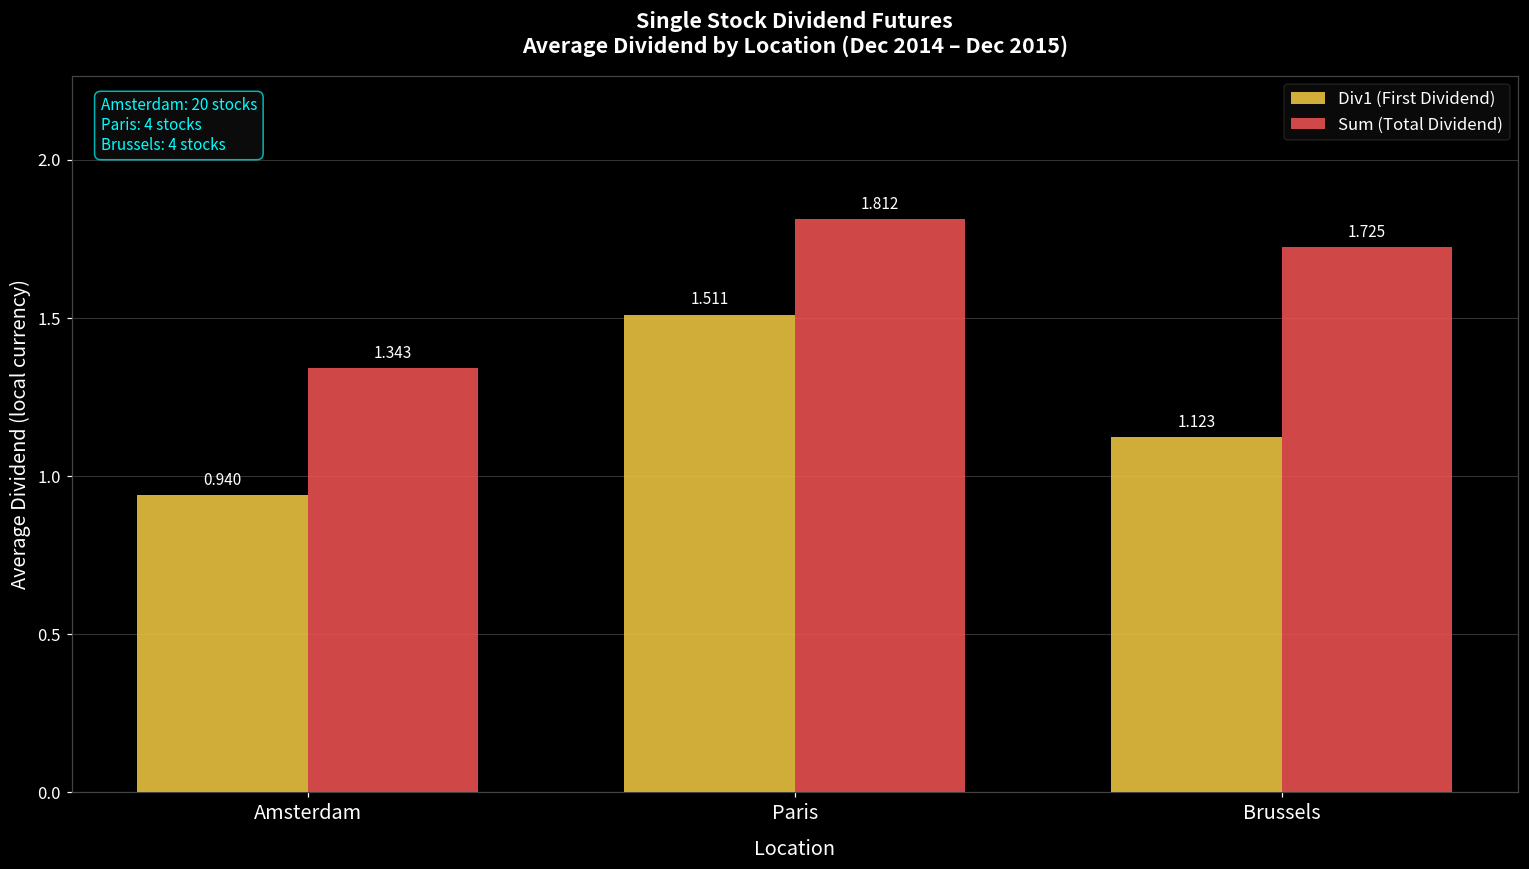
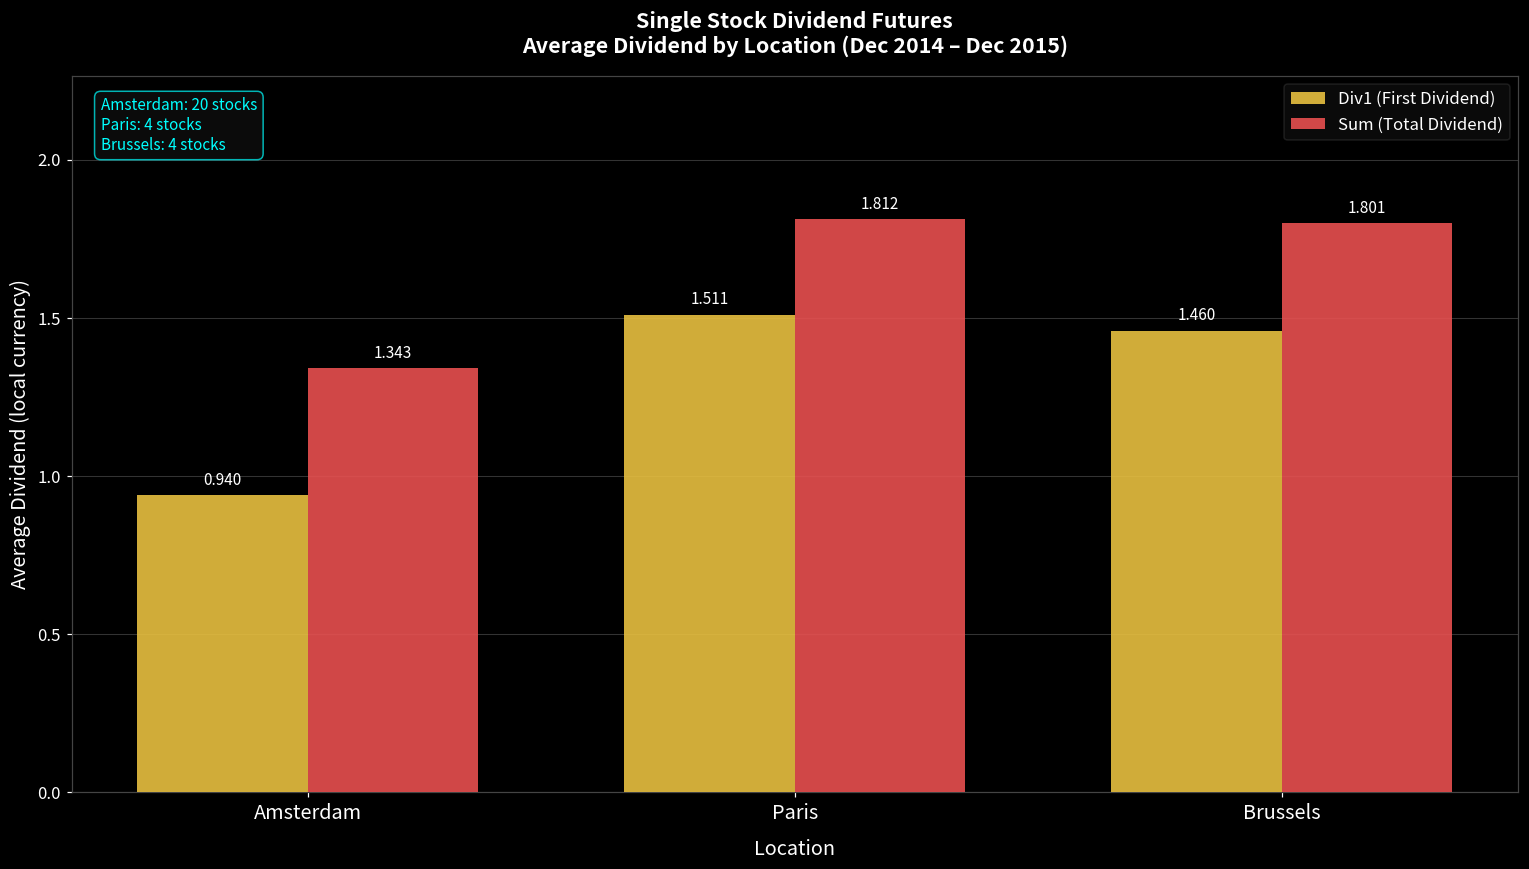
Div1 (First Dividend), Brussels: 1.123 -> 1.460
Sum (Total Dividend), Brussels: 1.725 -> 1.801
